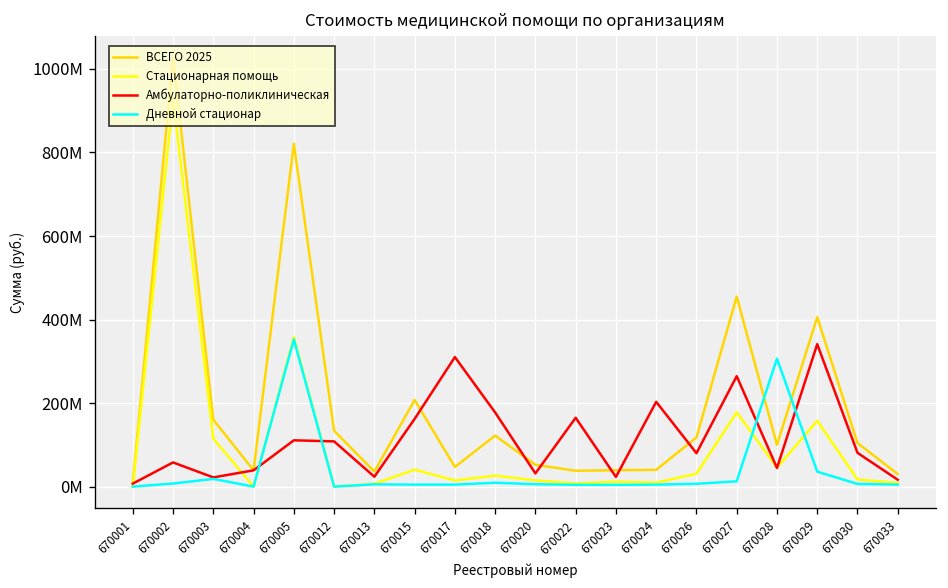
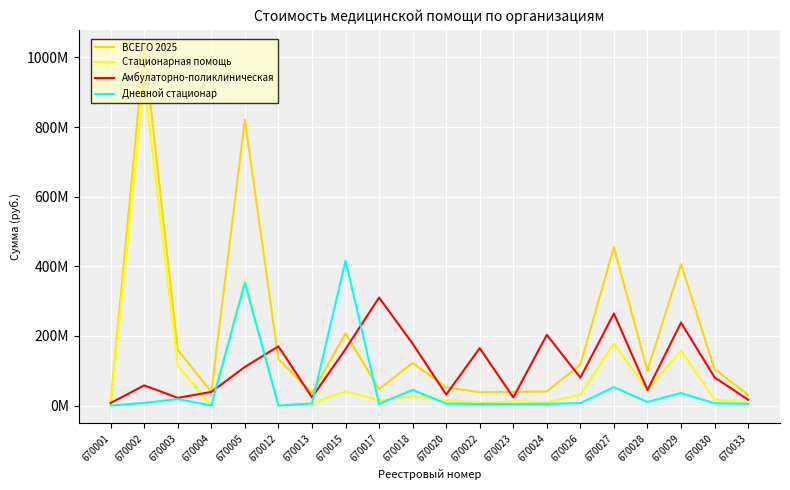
Амбулаторно-поликлиническая, 670012: 110000000 -> 170000000
Дневной стационар, 670015: 0 -> 420000000
Дневной стационар, 670018: 10000000 -> 40000000
Дневной стационар, 670027: 10000000 -> 50000000
Дневной стационар, 670028: 310000000 -> 10000000
Амбулаторно-поликлиническая, 670029: 340000000 -> 240000000
